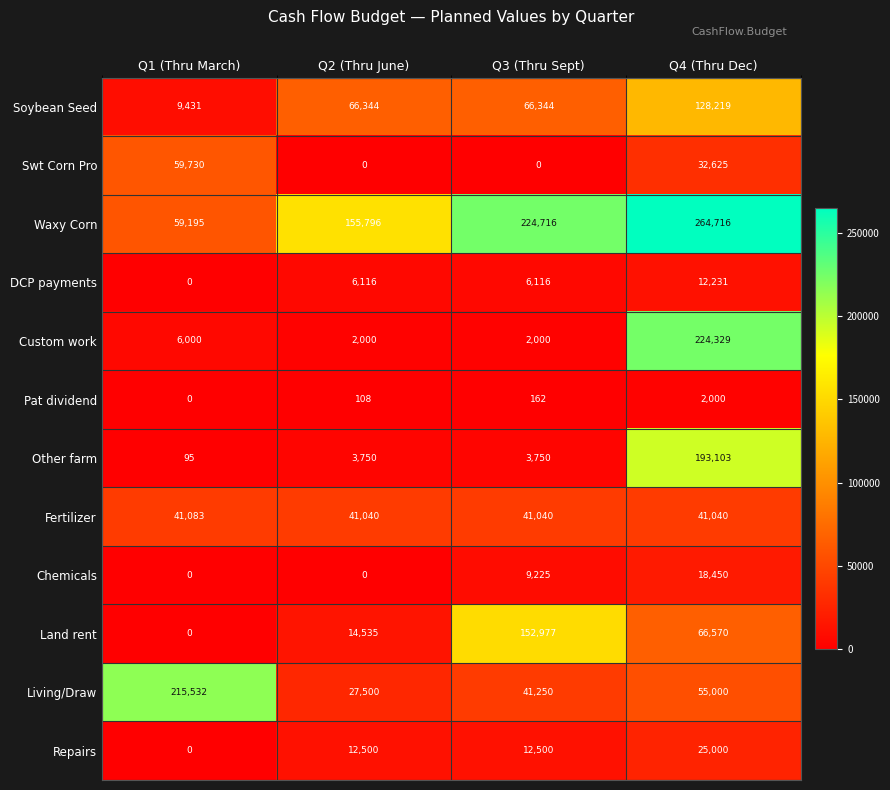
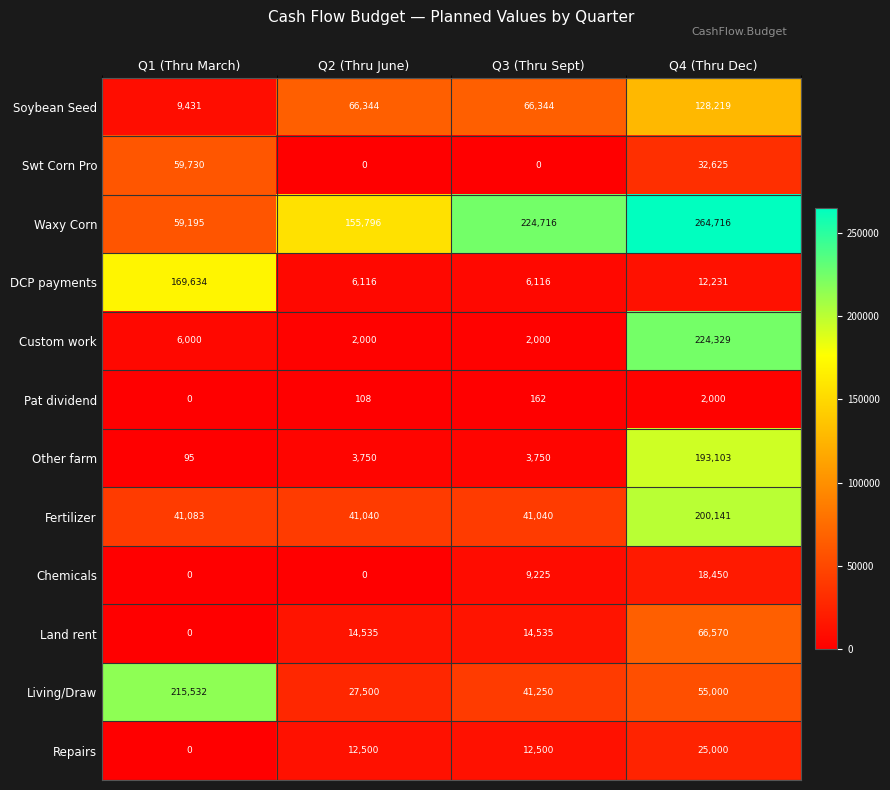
DCP payments, Q1 (Thru March): 0 -> 169,634
Fertilizer, Q4 (Thru Dec): 41,040 -> 200,141
Land rent, Q3 (Thru Sept): 152,977 -> 14,535
